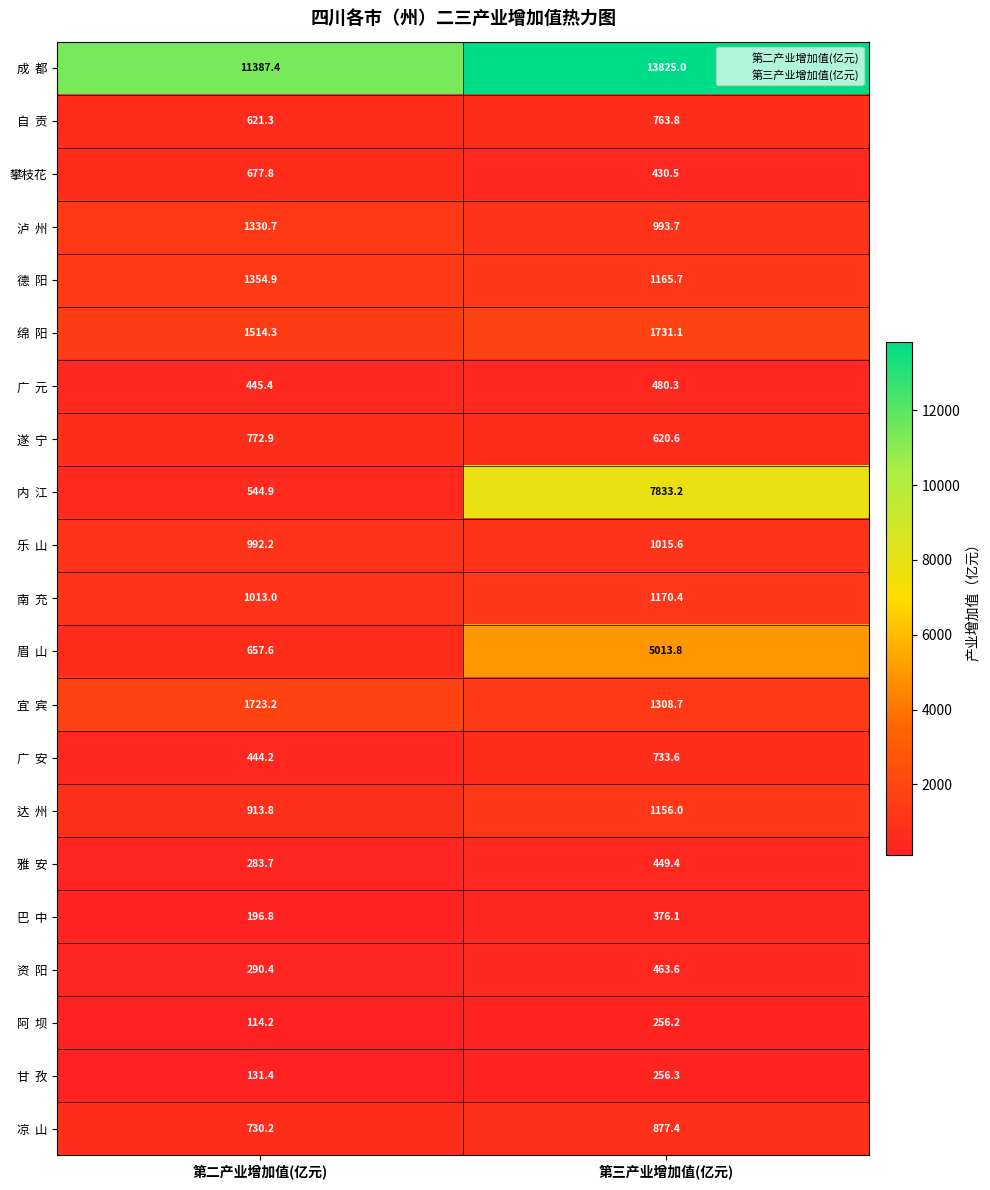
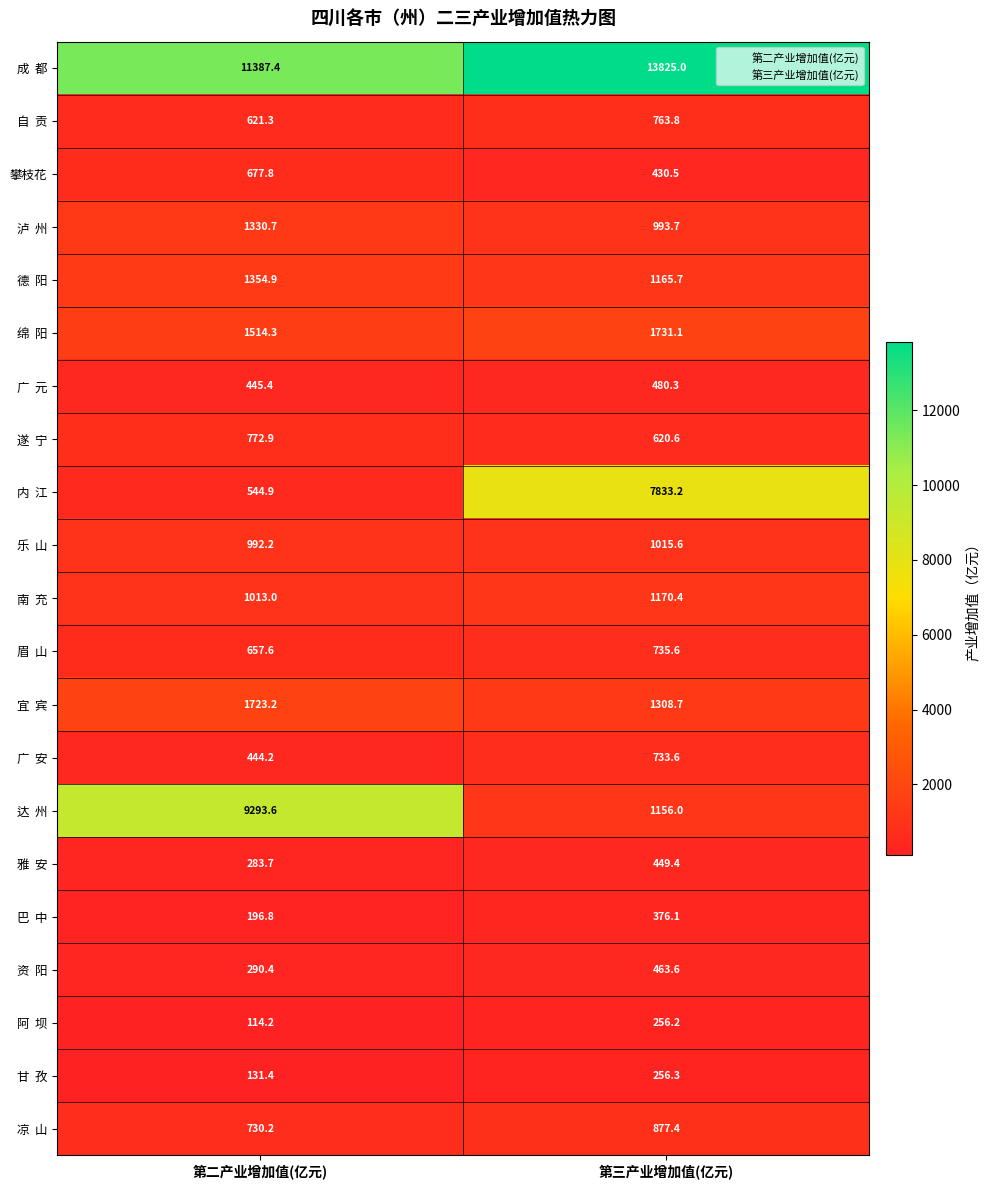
眉 山, 第三产业增加值(亿元): 5013.8 -> 735.6
达 州, 第二产业增加值(亿元): 913.8 -> 9293.6
